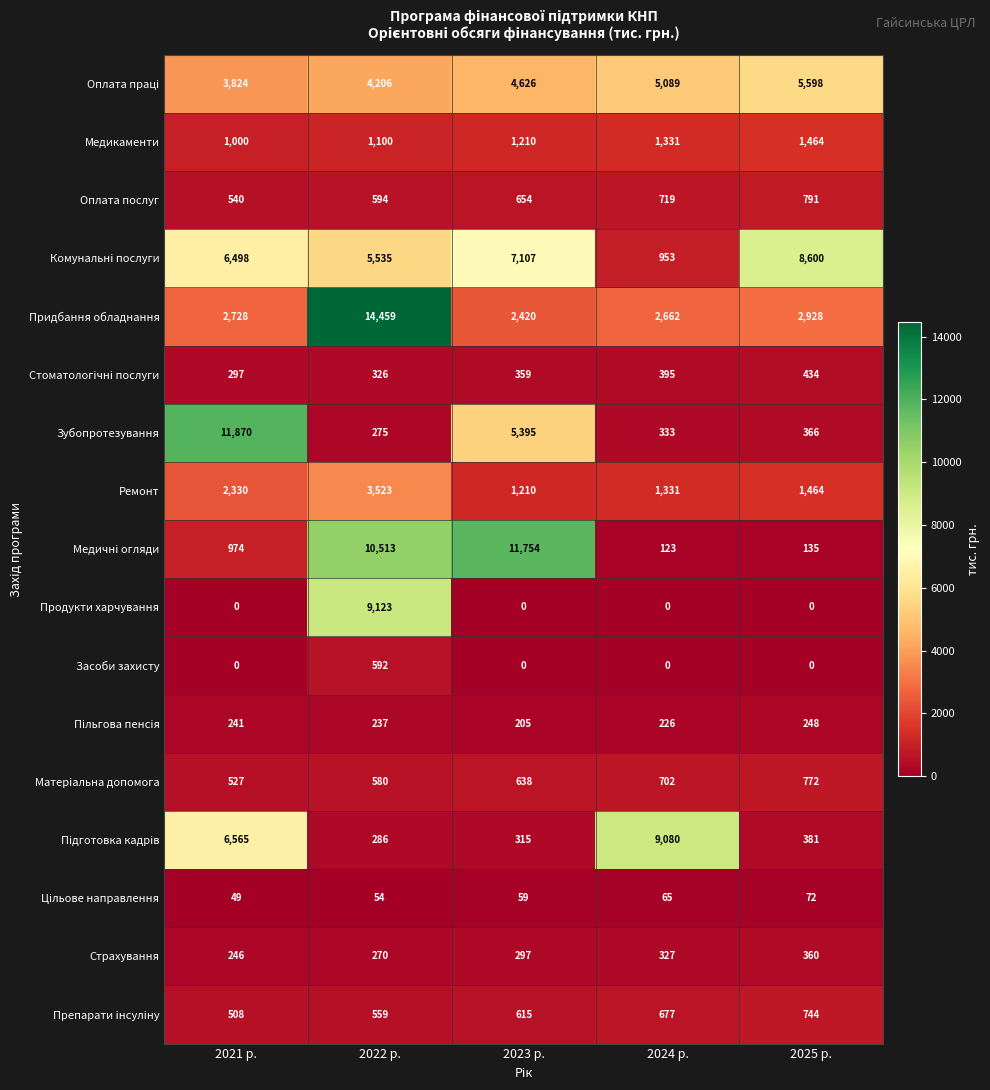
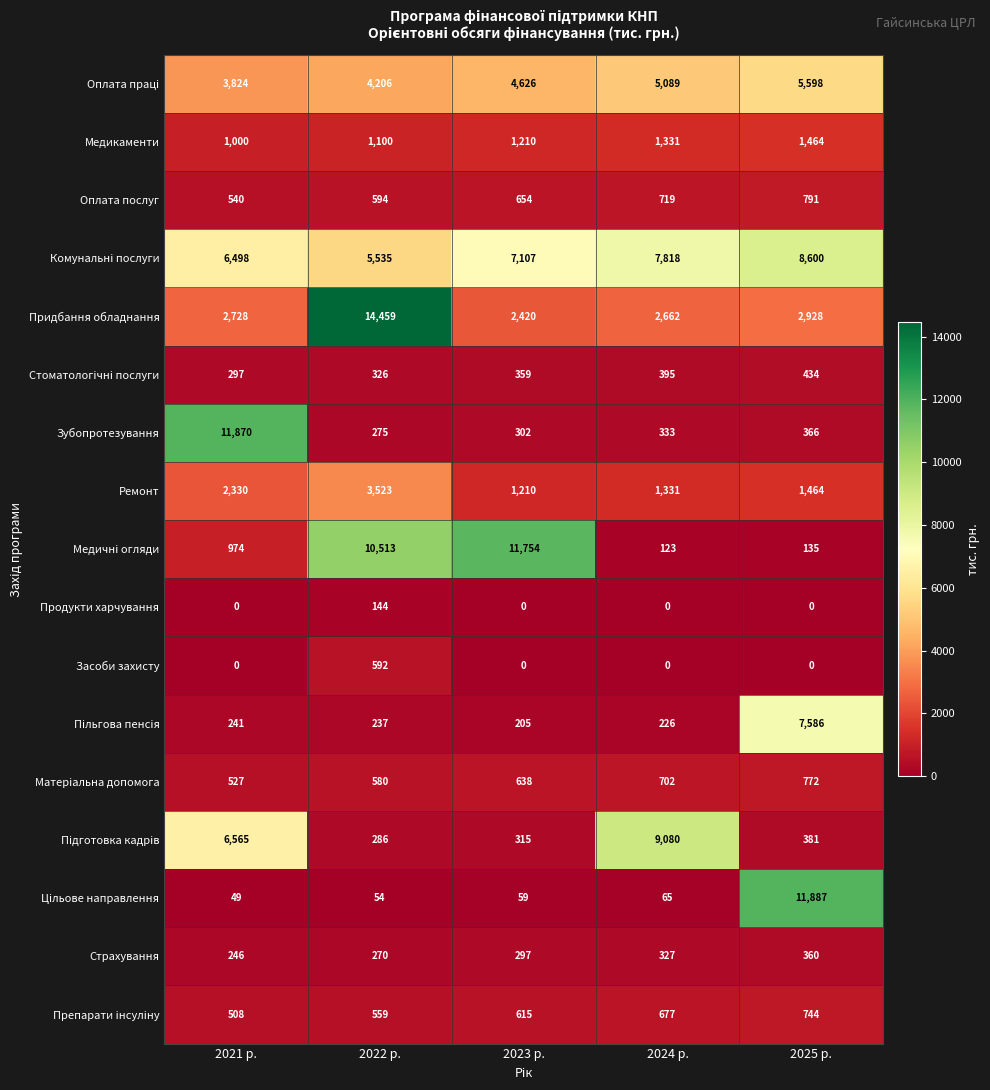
Комунальні послуги, 2024 р.: 953 -> 7,818
Зубопротезування, 2023 р.: 5,395 -> 302
Продукти харчування, 2022 р.: 9,123 -> 144
Пільгова пенсія, 2025 р.: 248 -> 7,586
Цільове направлення, 2025 р.: 72 -> 11,887
